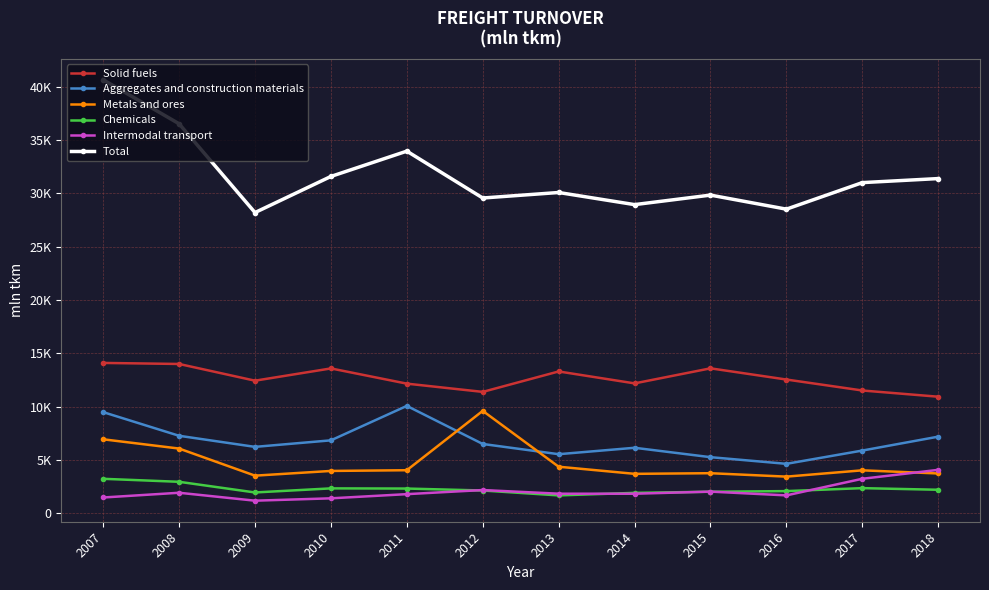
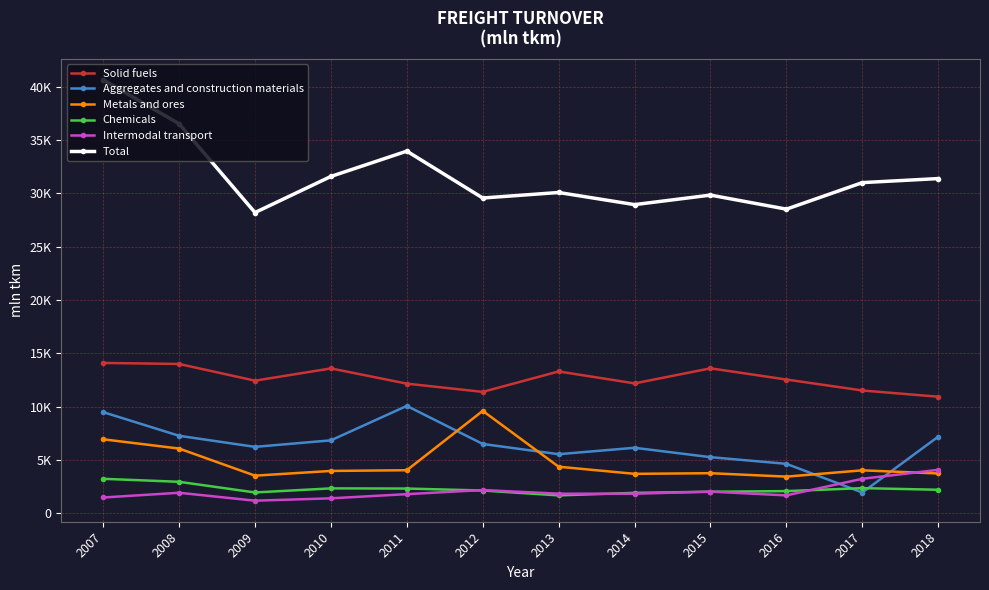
Aggregates and construction materials, 2017: 5900 -> 1900
